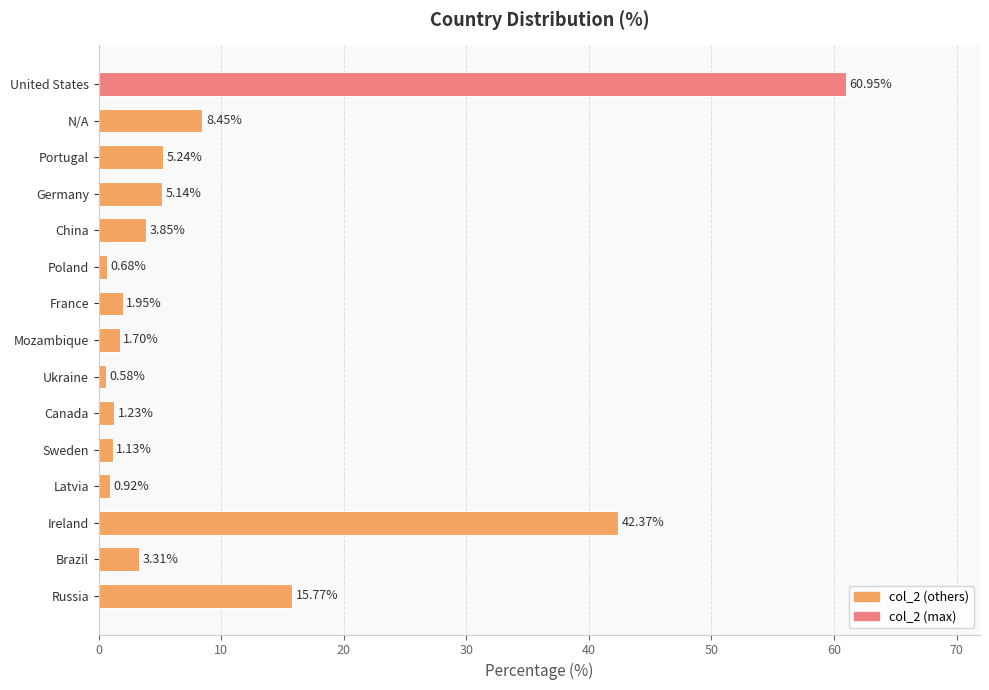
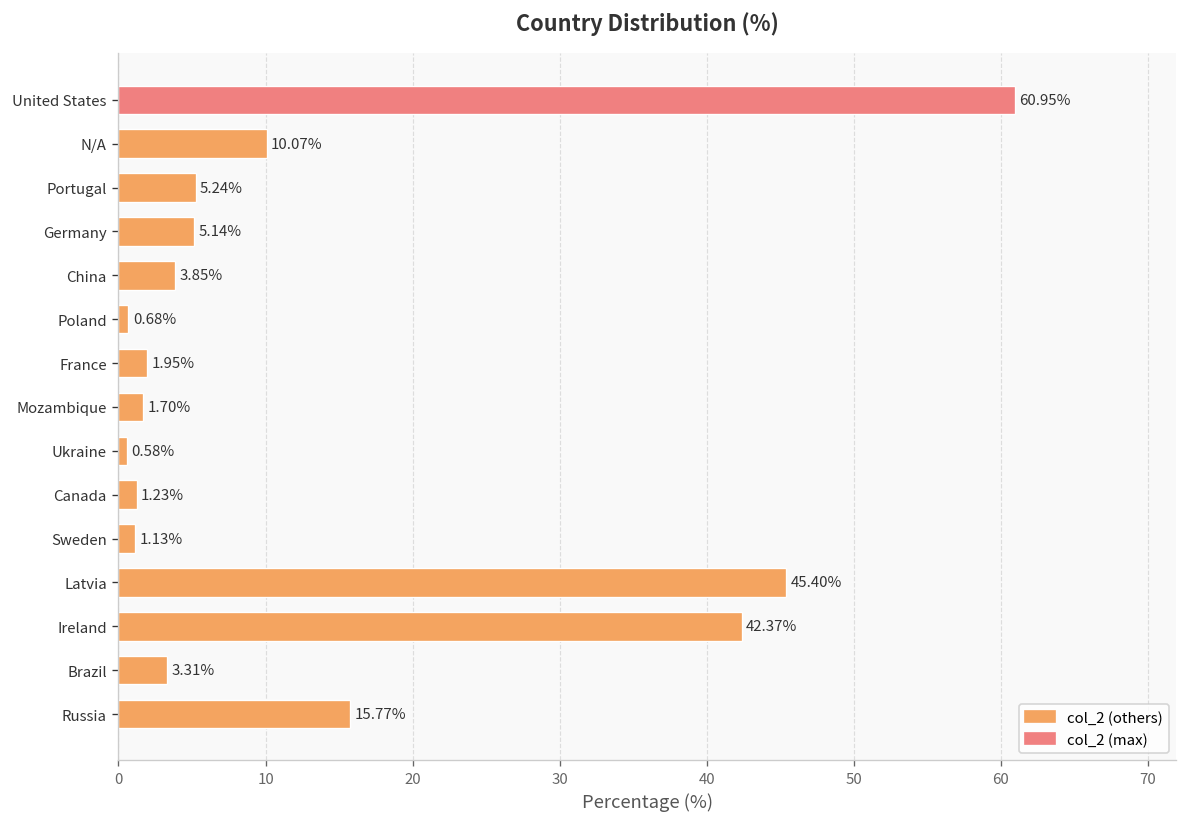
N/A: 8.45% -> 10.07%
Latvia: 0.92% -> 45.40%
